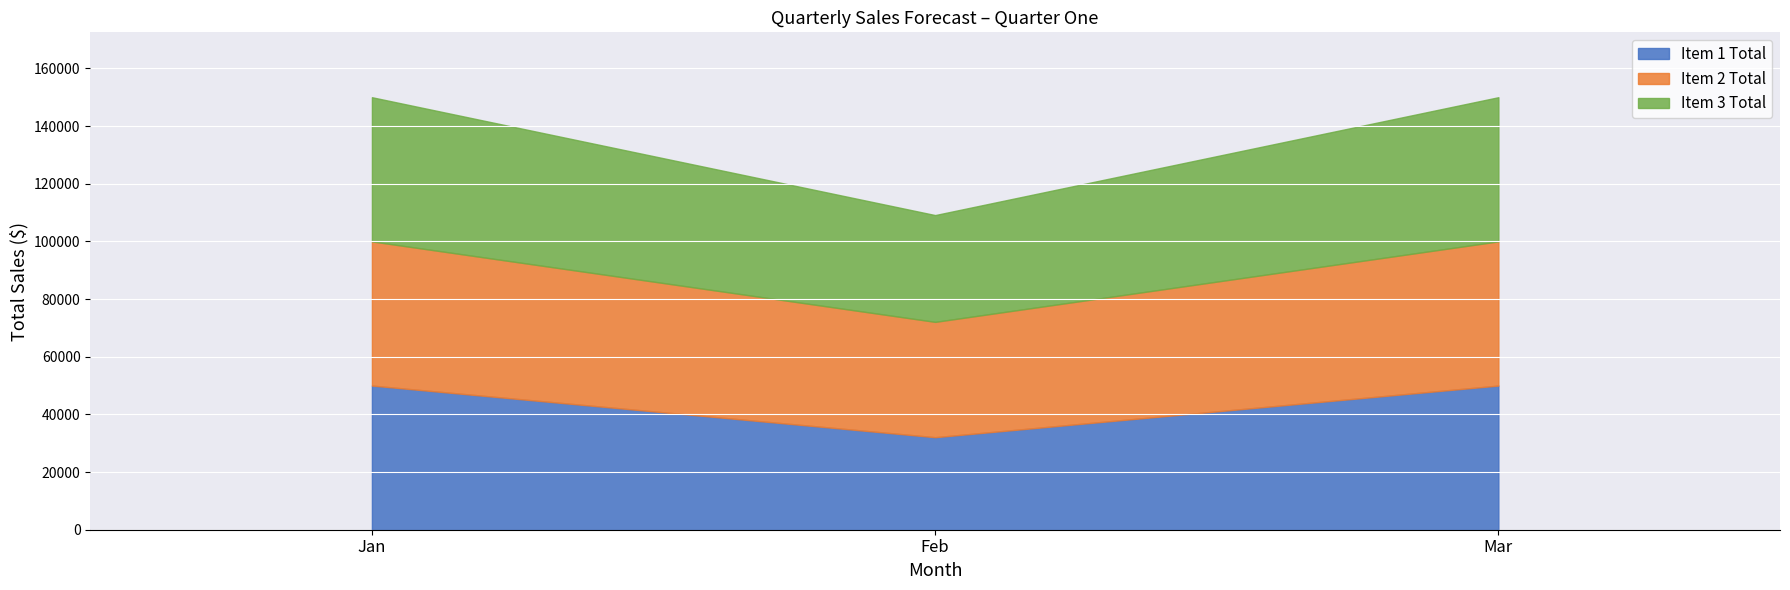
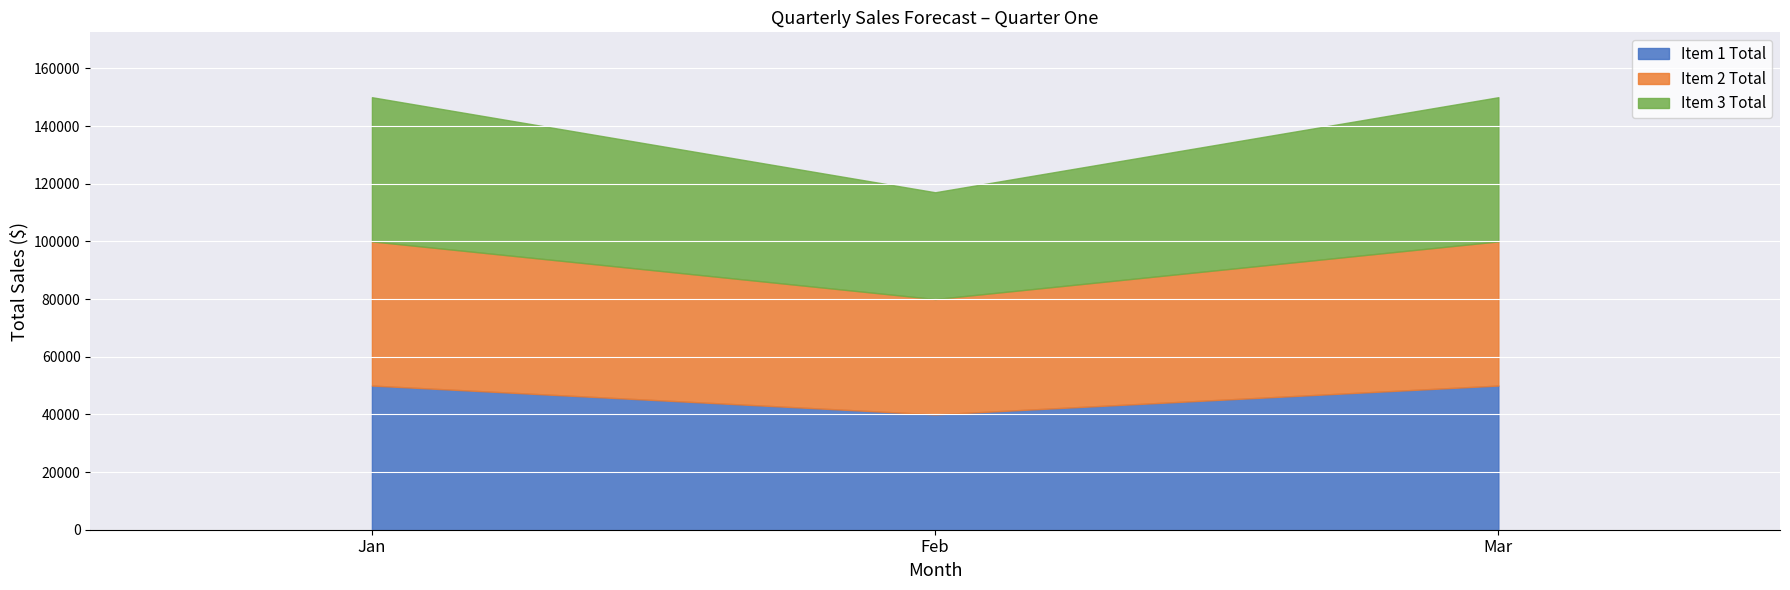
Item 1 Total, Feb: 32000 -> 40000
